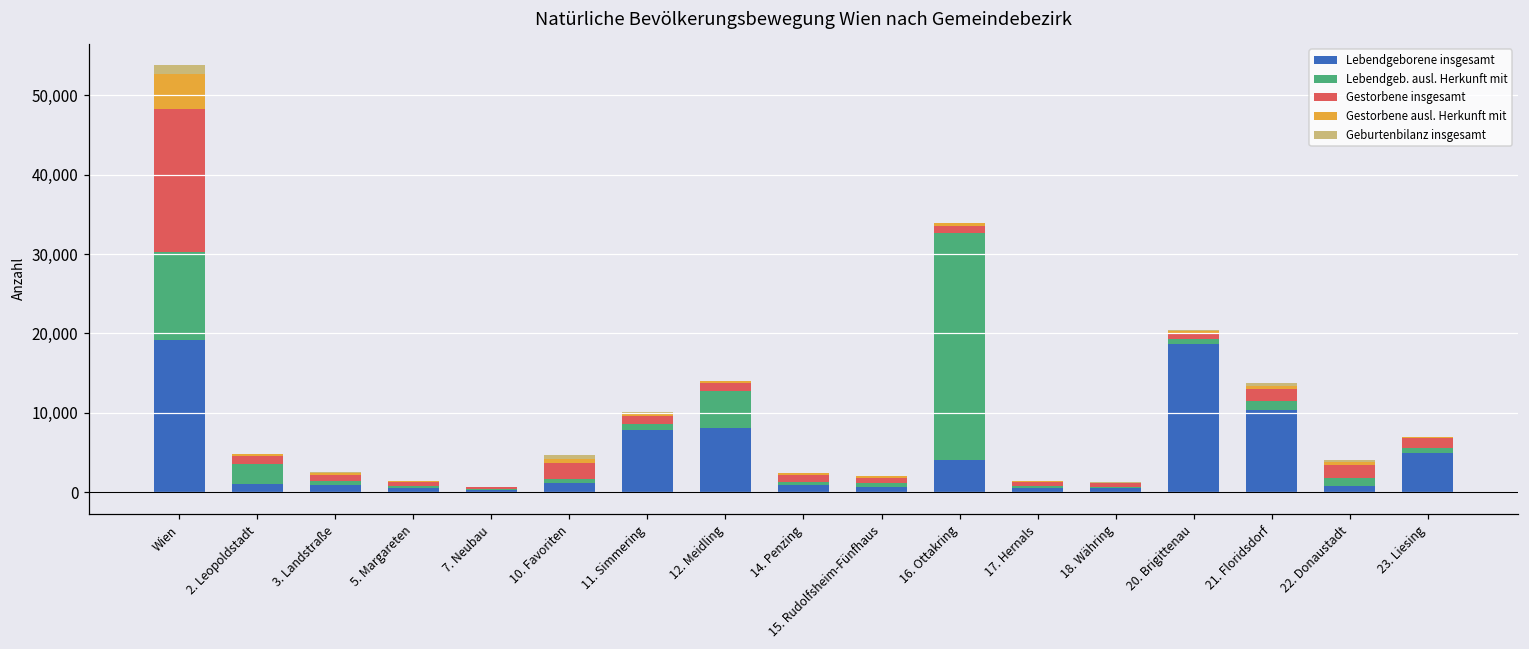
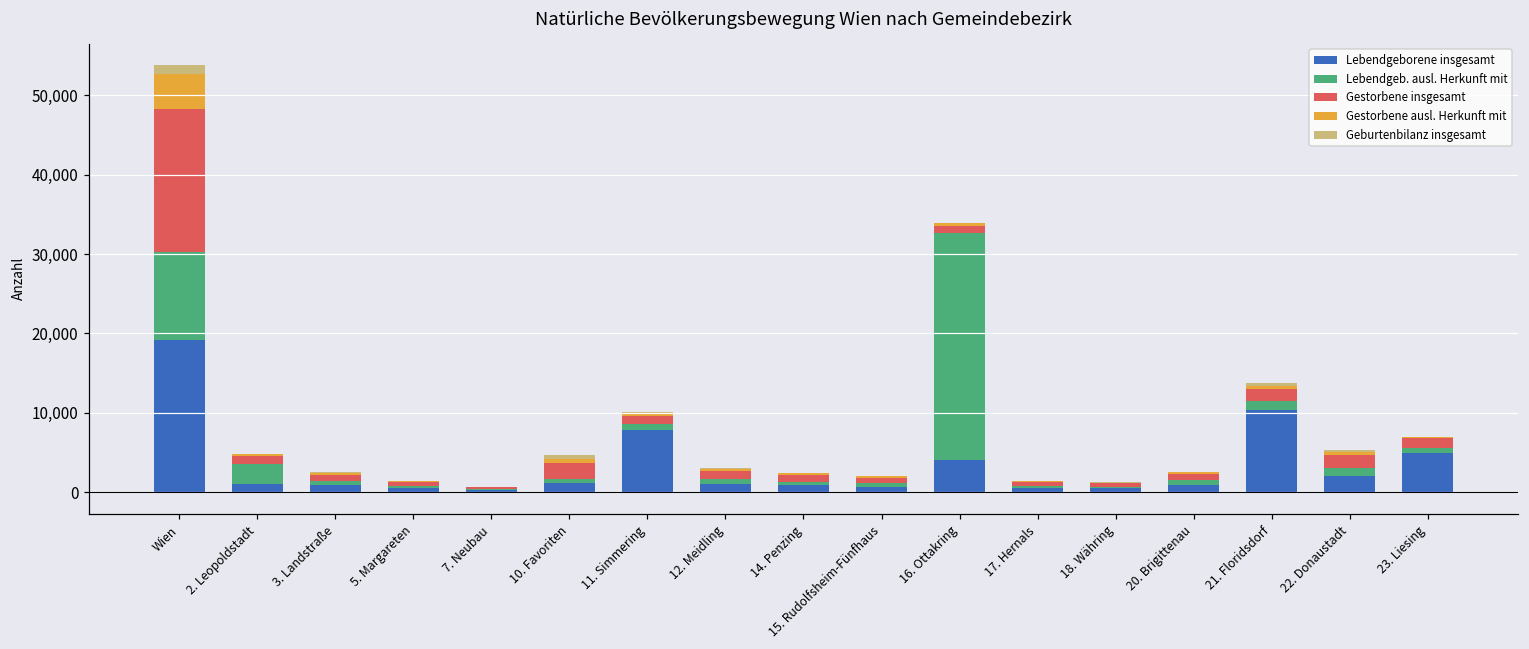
Lebendgeborene insgesamt, 12. Meidling: 8,000 -> 1,000
Lebendgeb. ausl. Herkunft mit, 12. Meidling: 5,000 -> 1,000
Lebendgeborene insgesamt, 20. Brigittenau: 19,000 -> 1,000
Lebendgeborene insgesamt, 22. Donaustadt: 1,000 -> 2,000
